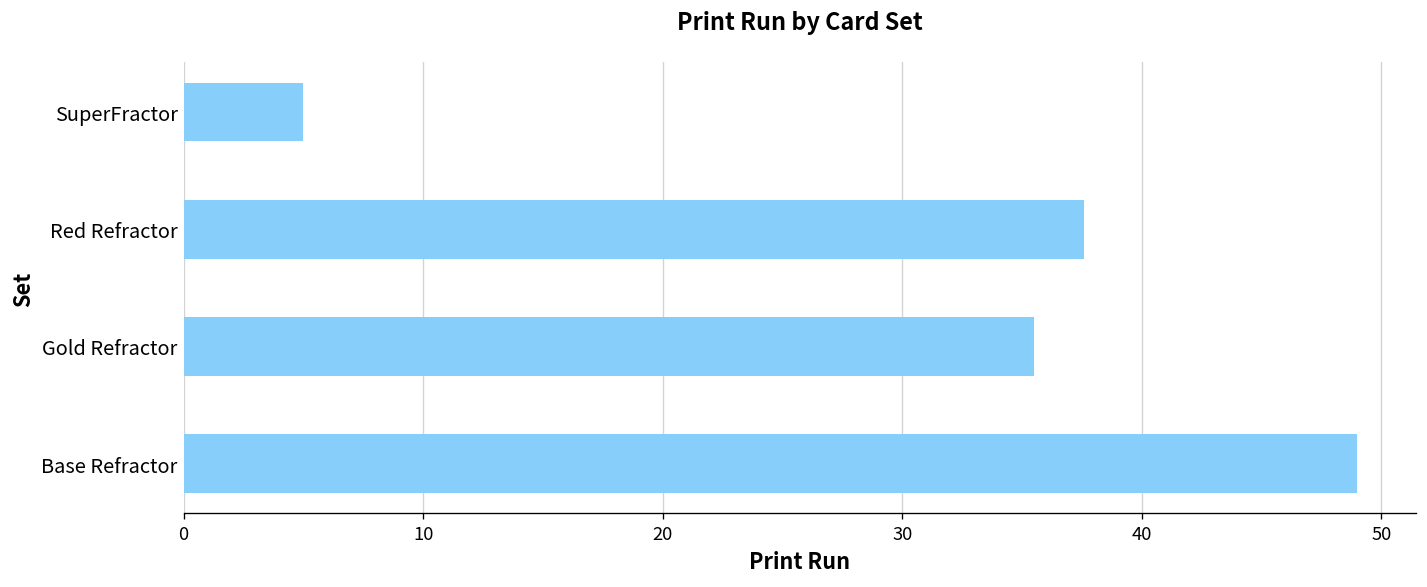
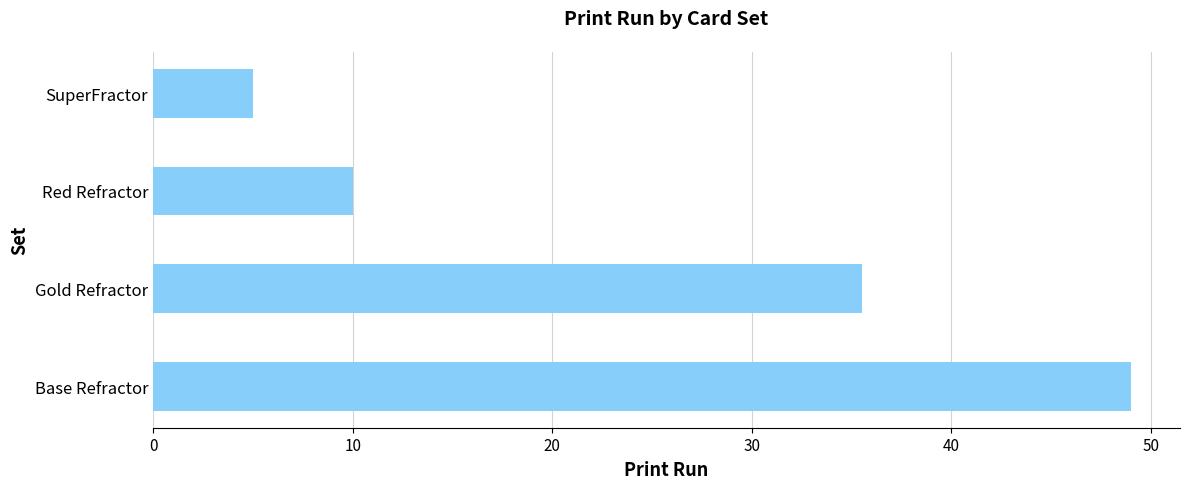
Red Refractor: 37.6 -> 10.0
